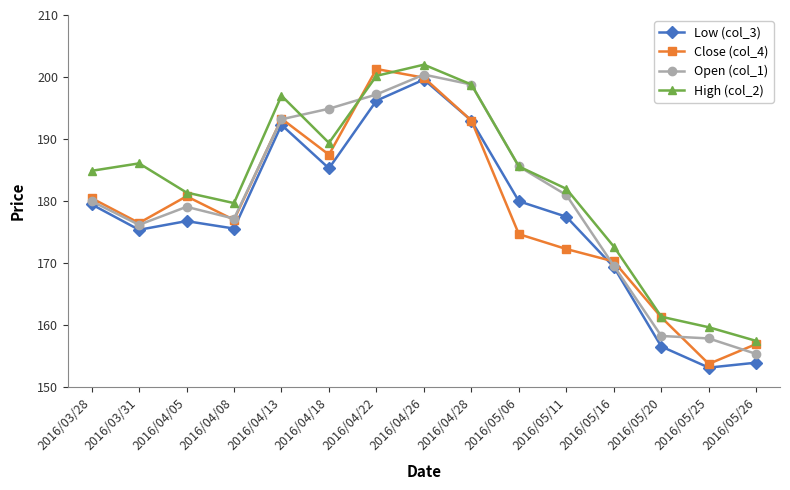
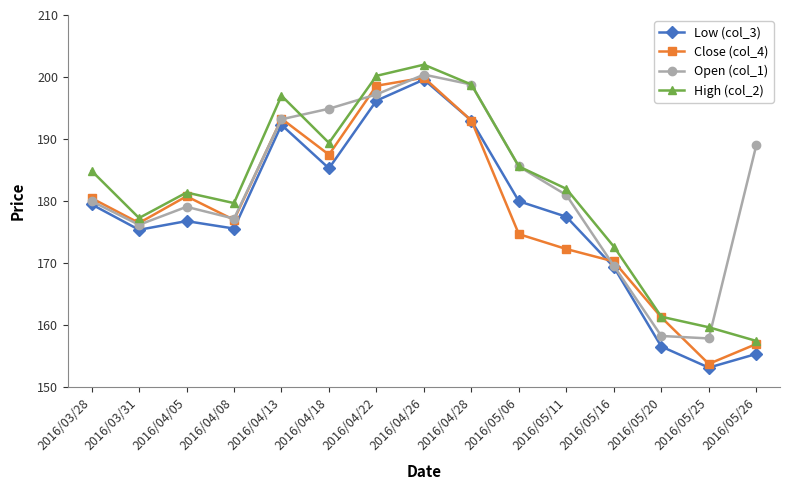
High (col_2), 2016/03/31: 186 -> 177
Close (col_4), 2016/04/22: 201 -> 199
Low (col_3), 2016/05/26: 154 -> 155
Open (col_1), 2016/05/26: 155 -> 189
